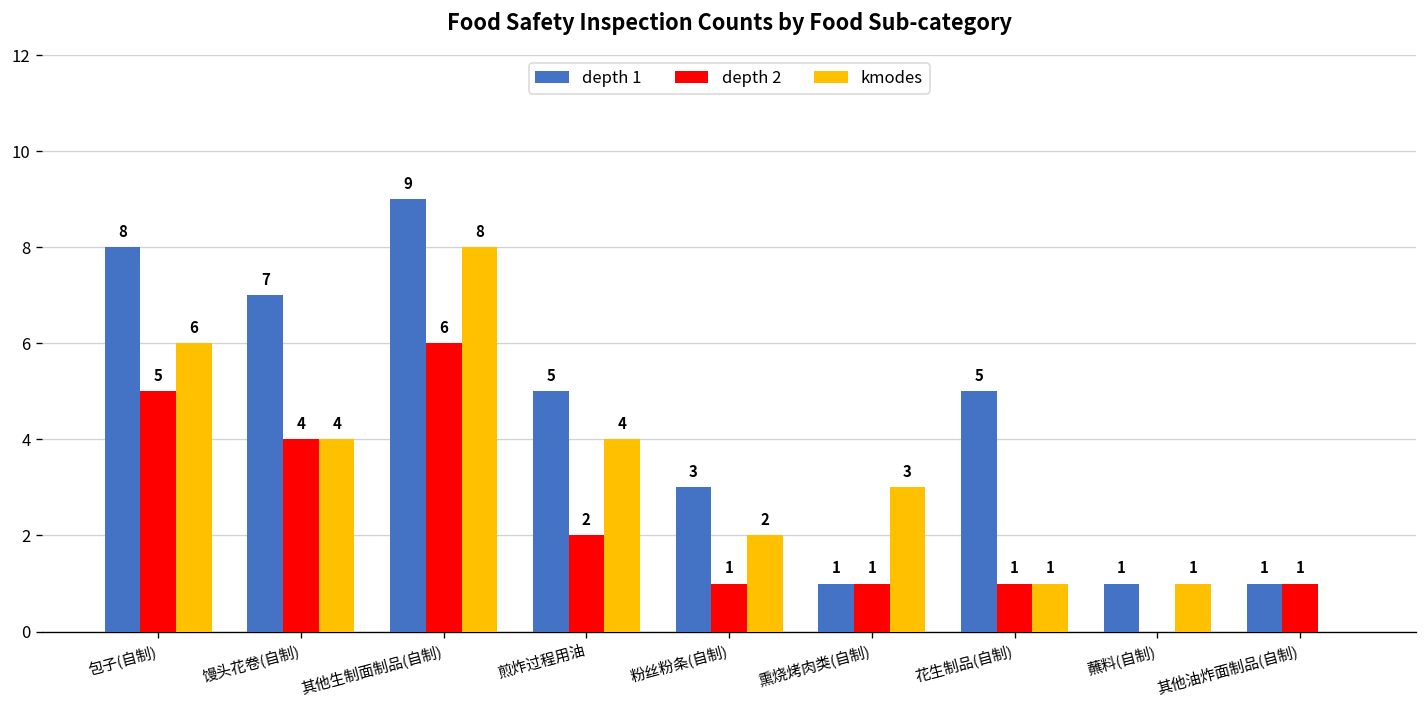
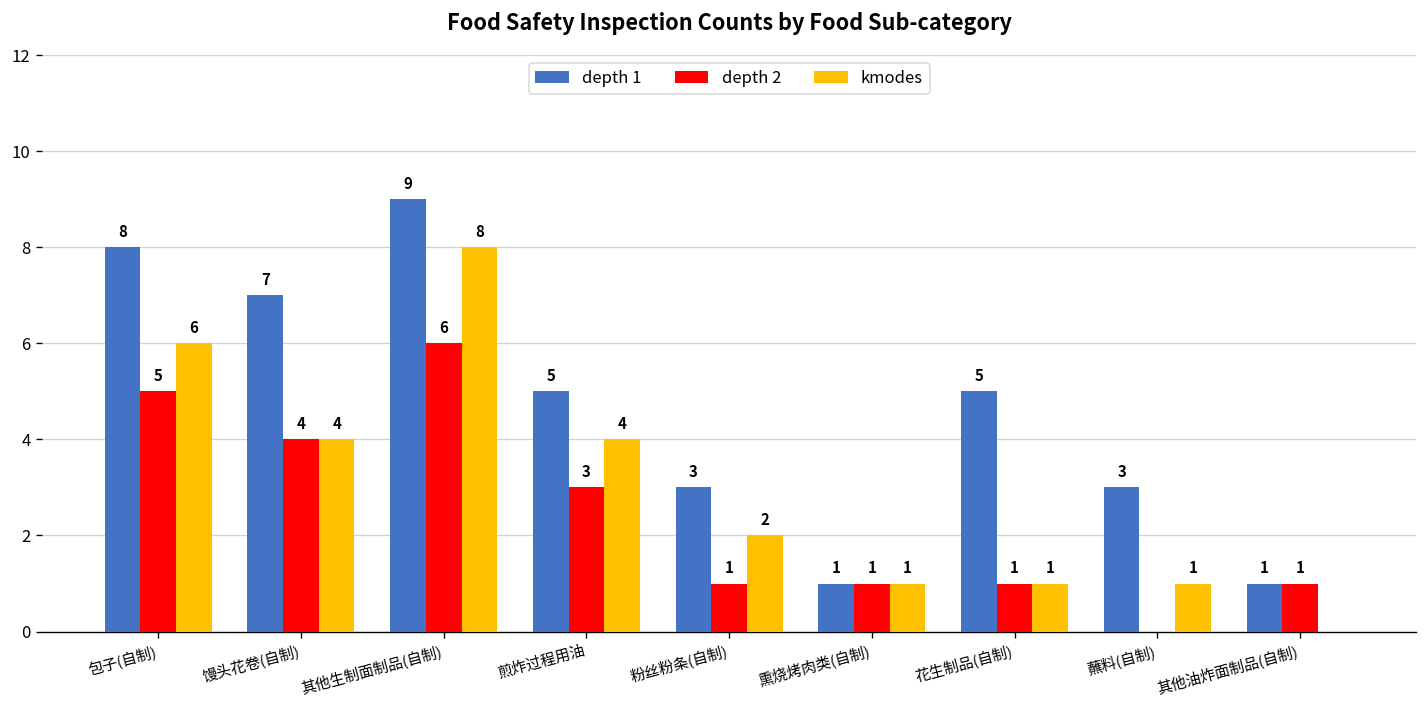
depth 2, 煎炸过程用油: 2 -> 3
kmodes, 熏烧烤肉类(自制): 3 -> 1
depth 1, 蘸料(自制): 1 -> 3
